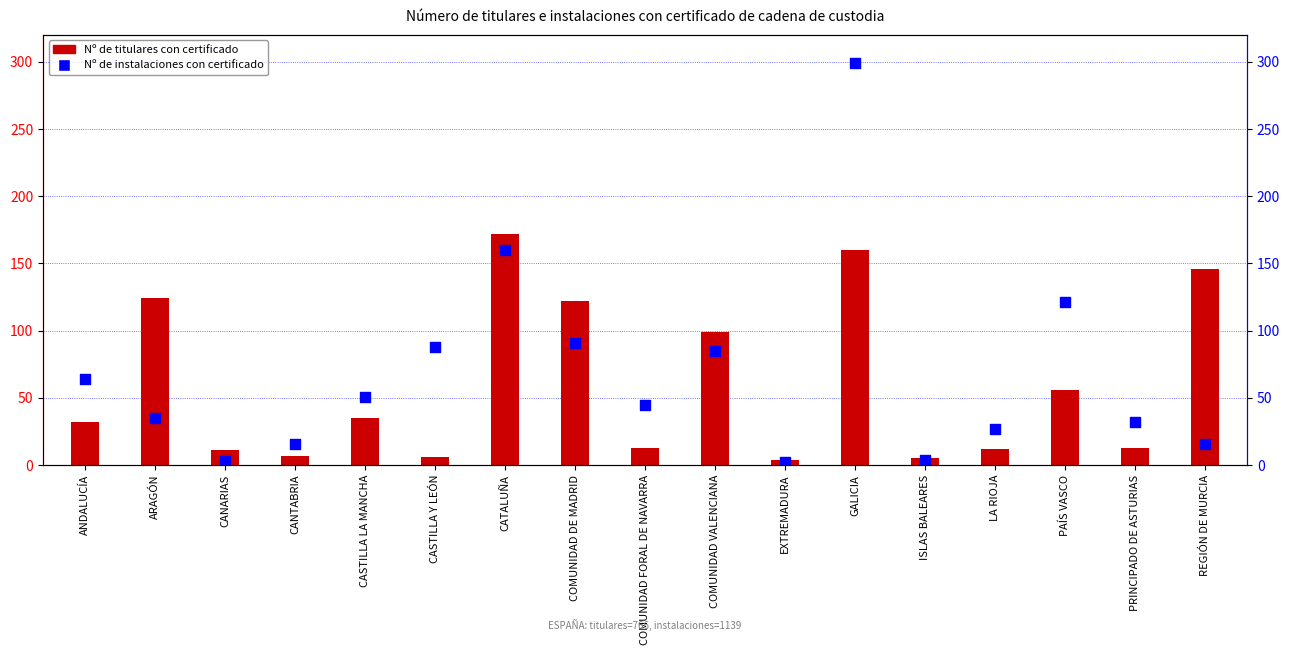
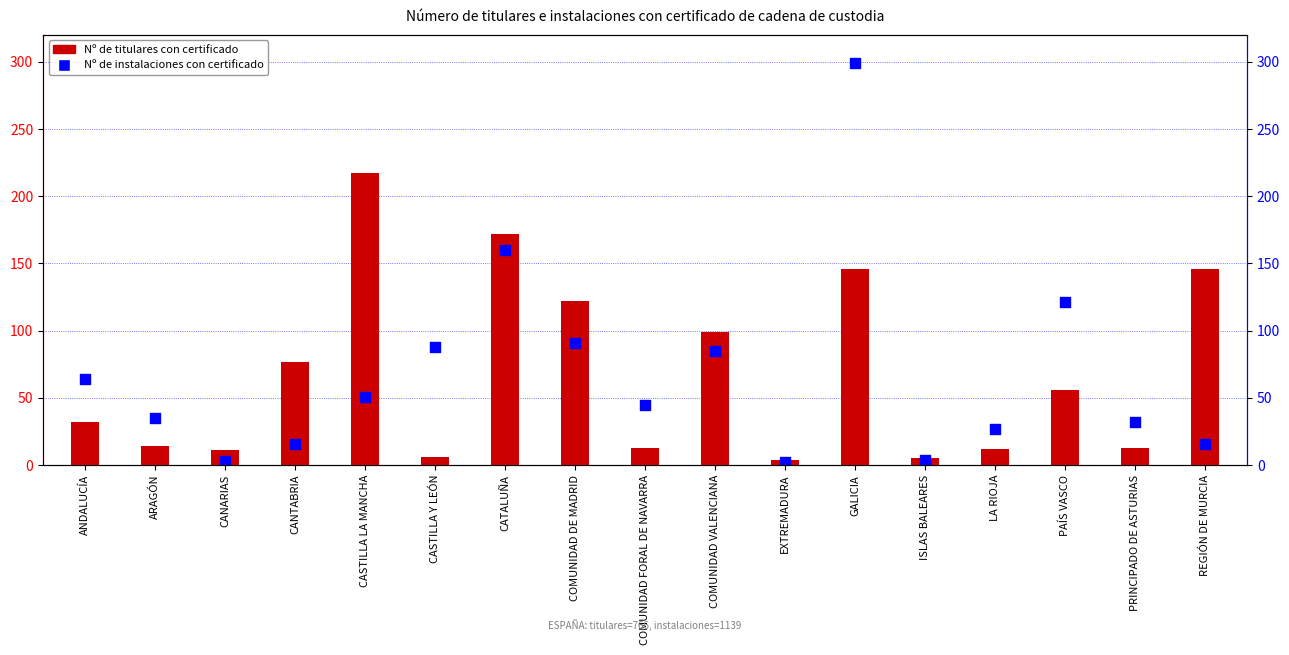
Nº de titulares con certificado, ARAGÓN: 124 -> 14
Nº de titulares con certificado, CANTABRIA: 7 -> 77
Nº de titulares con certificado, CASTILLA LA MANCHA: 35 -> 217
Nº de titulares con certificado, GALICIA: 160 -> 146
